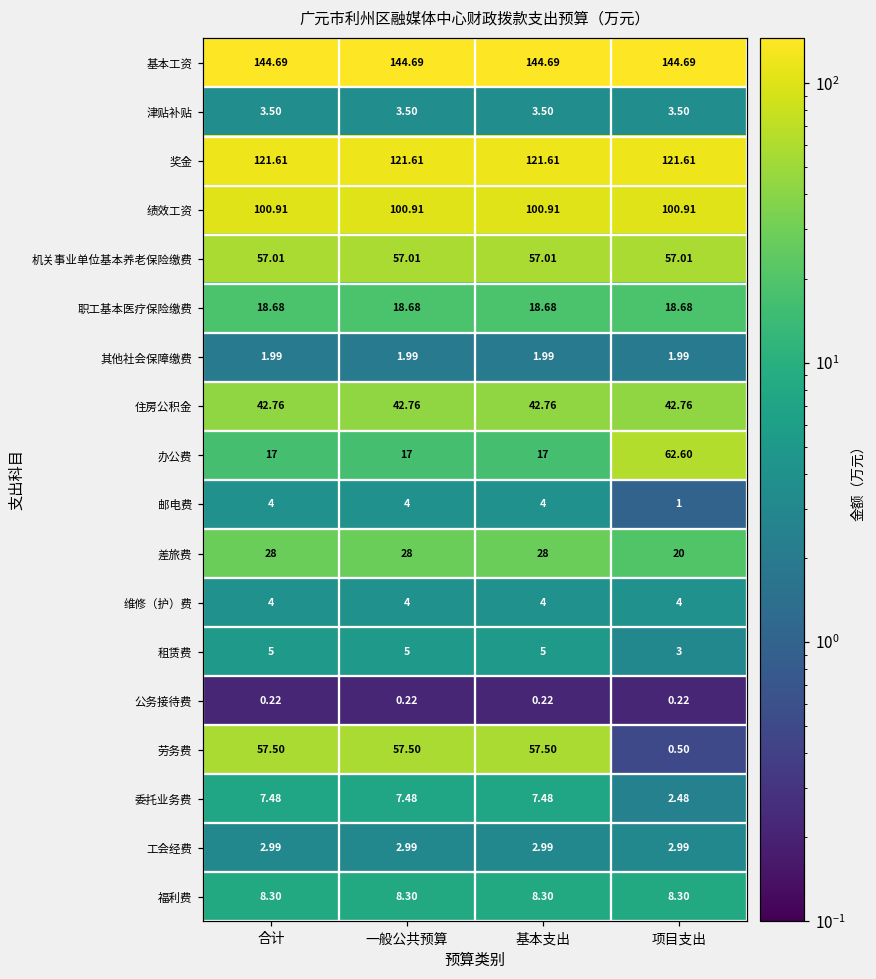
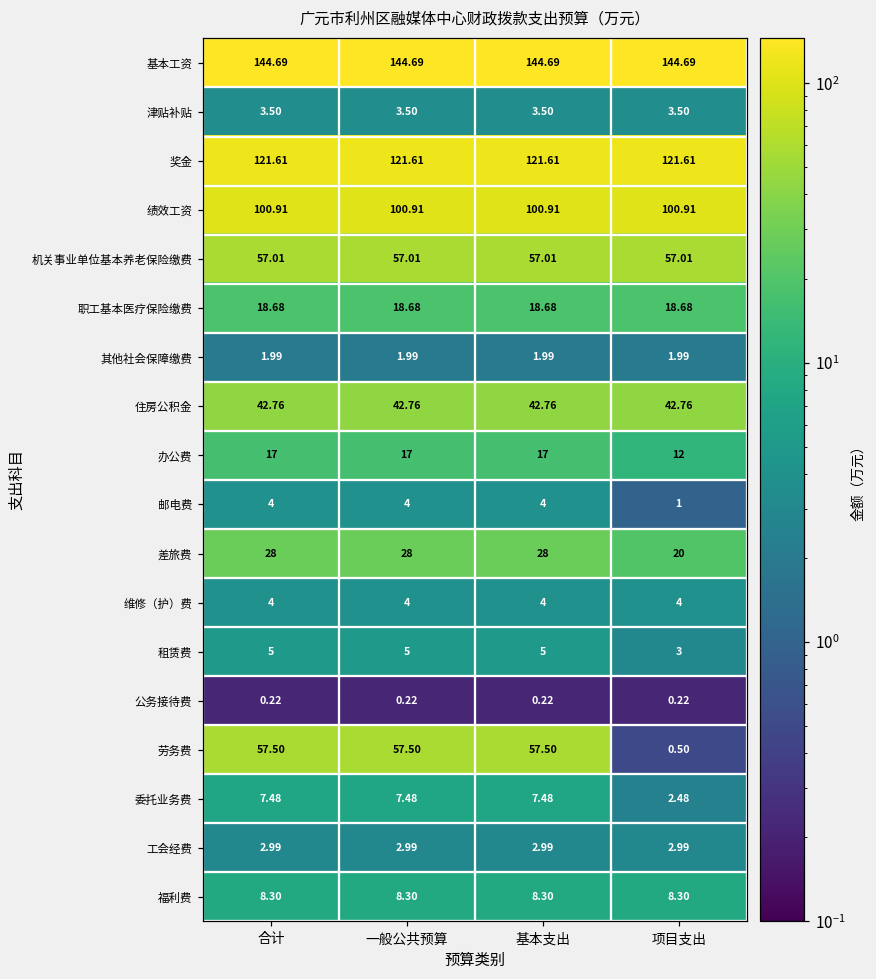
办公费, 项目支出: 62.60 -> 12
